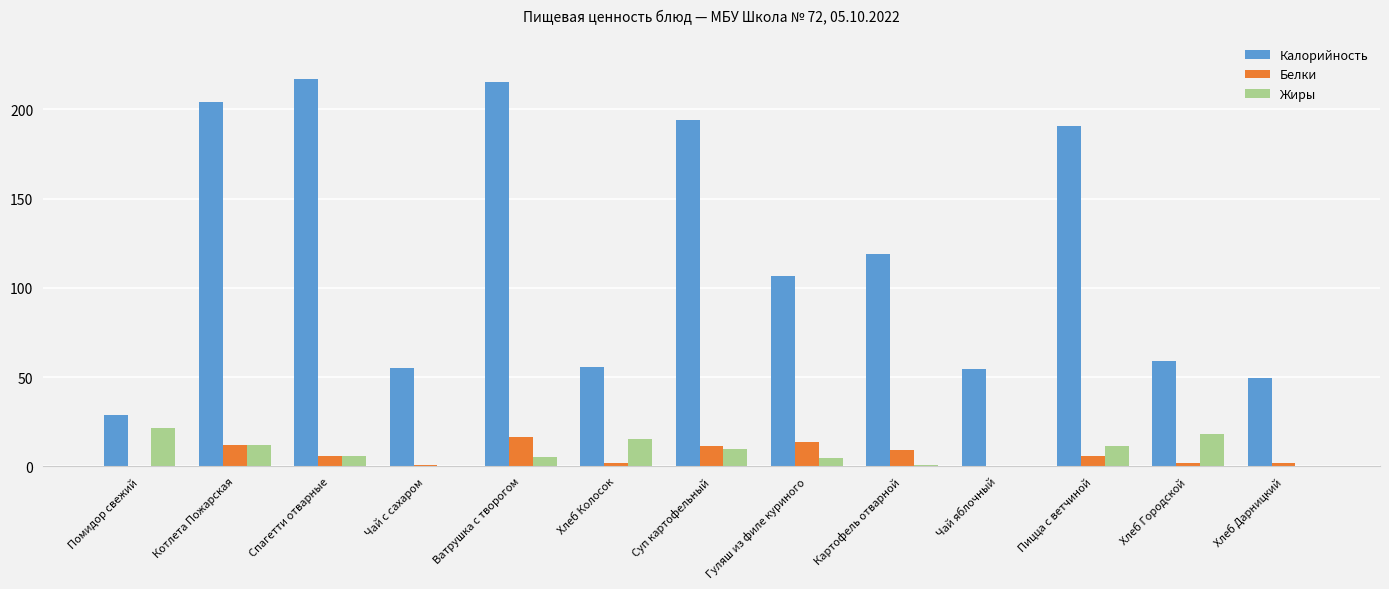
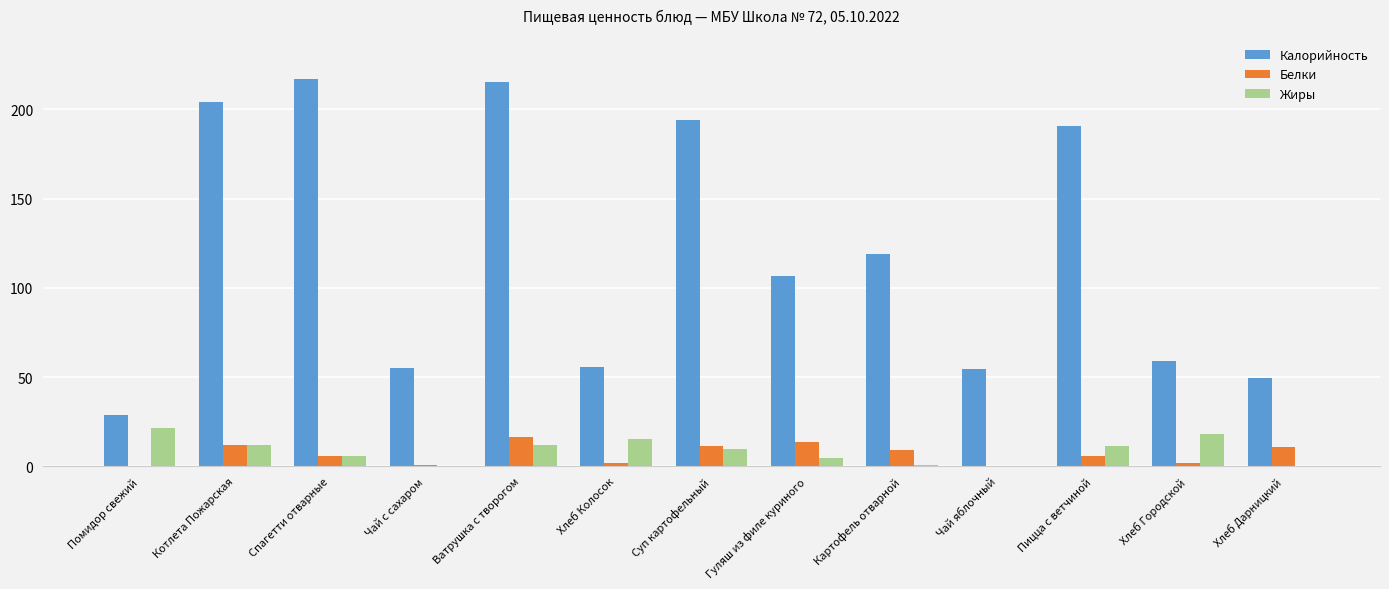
Жиры, Ватрушка с творогом: 5 -> 12
Белки, Хлеб Дарницкий: 2 -> 11
